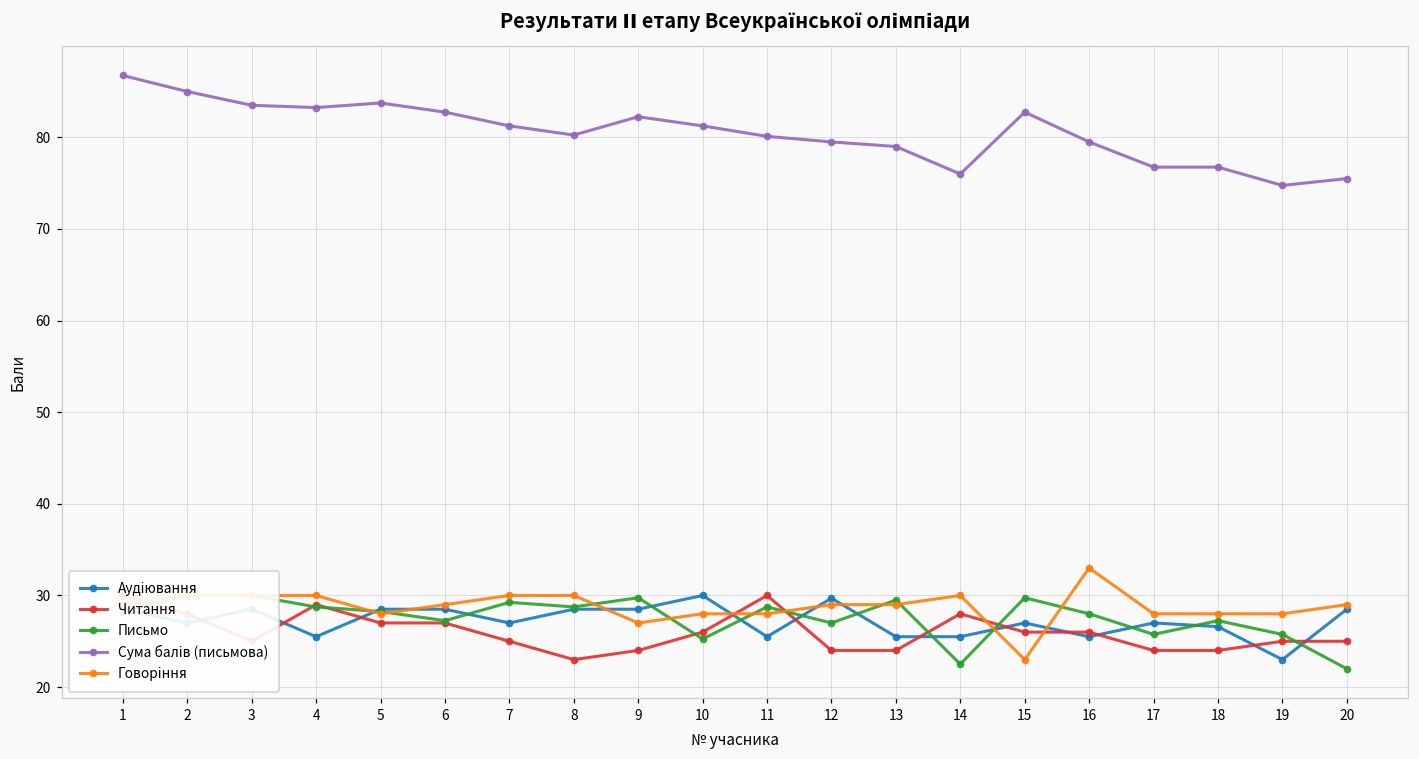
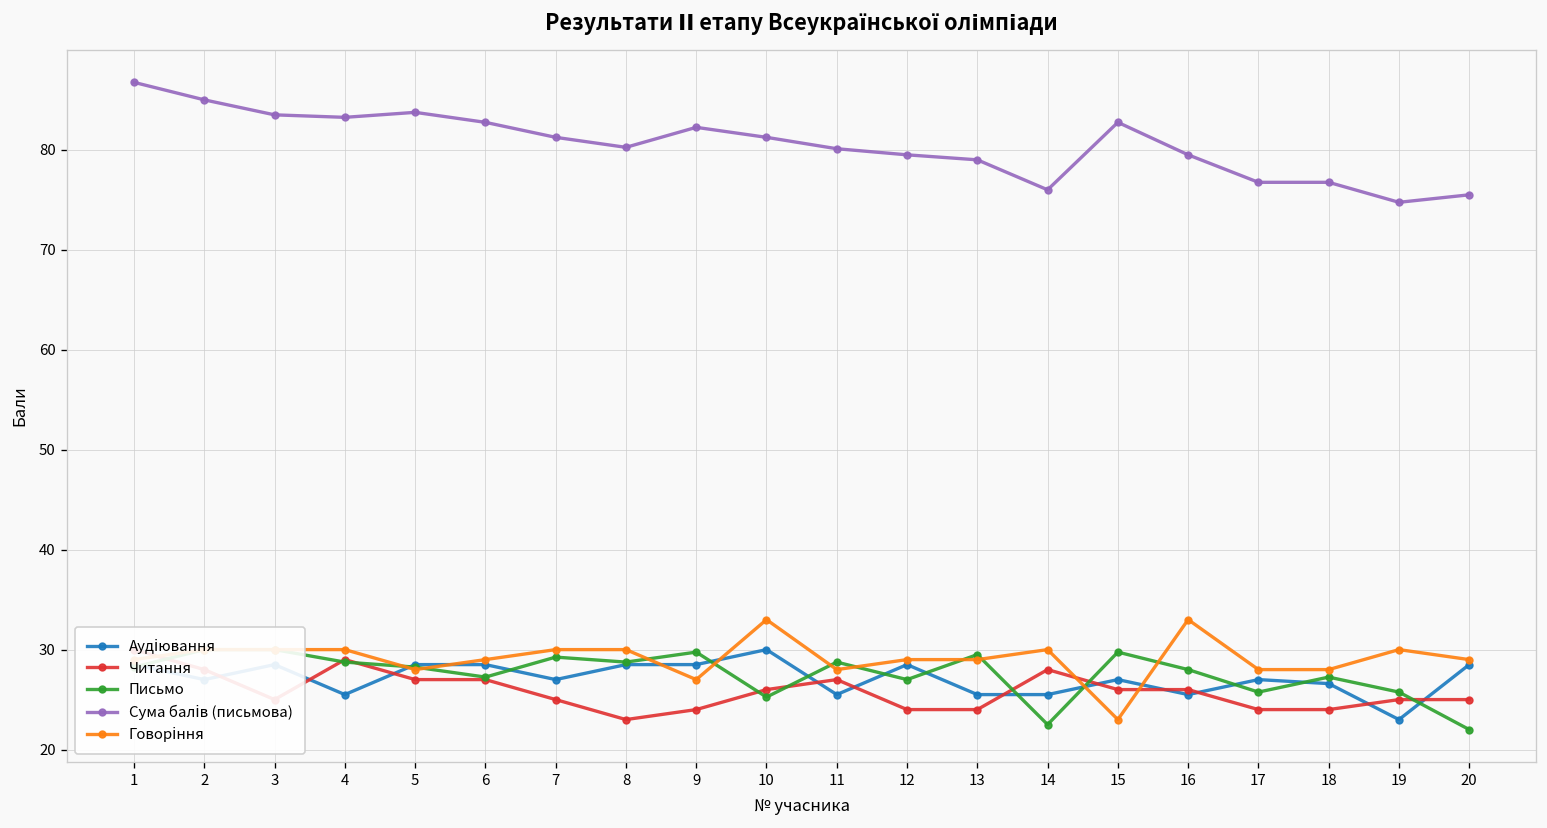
Говоріння, 10: 28 -> 33
Читання, 11: 30 -> 27
Аудіювання, 12: 30 -> 29
Говоріння, 19: 28 -> 30
